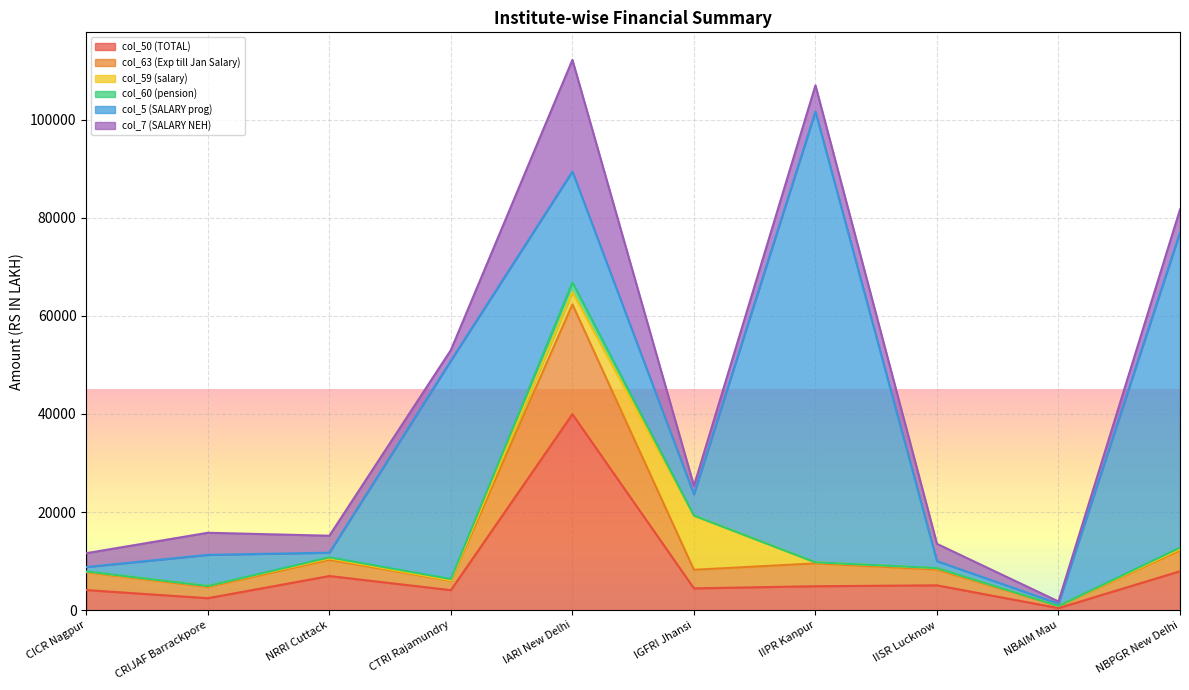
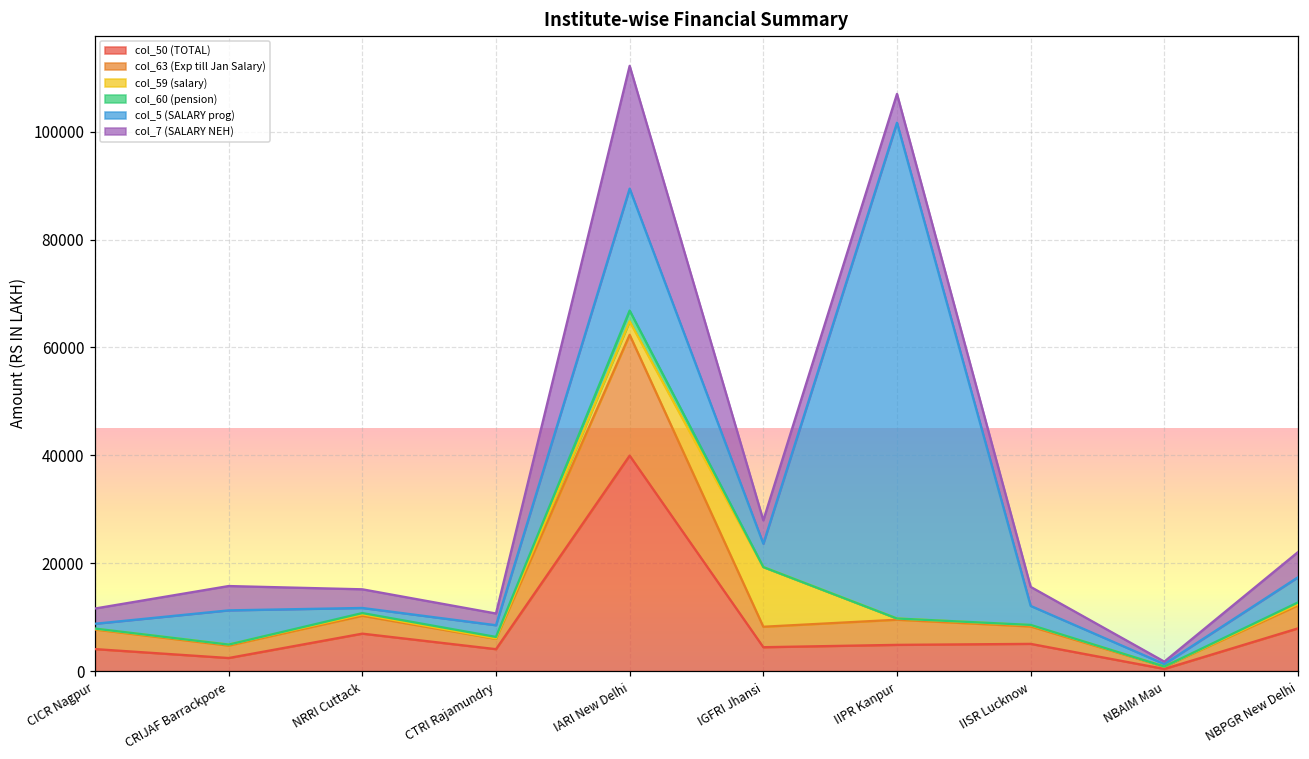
col_5 (SALARY prog), CTRI Rajamundry: 45000 -> 2000
col_7 (SALARY NEH), IGFRI Jhansi: 2000 -> 4000
col_5 (SALARY prog), IISR Lucknow: 1000 -> 4000
col_5 (SALARY prog), NBPGR New Delhi: 64000 -> 5000
